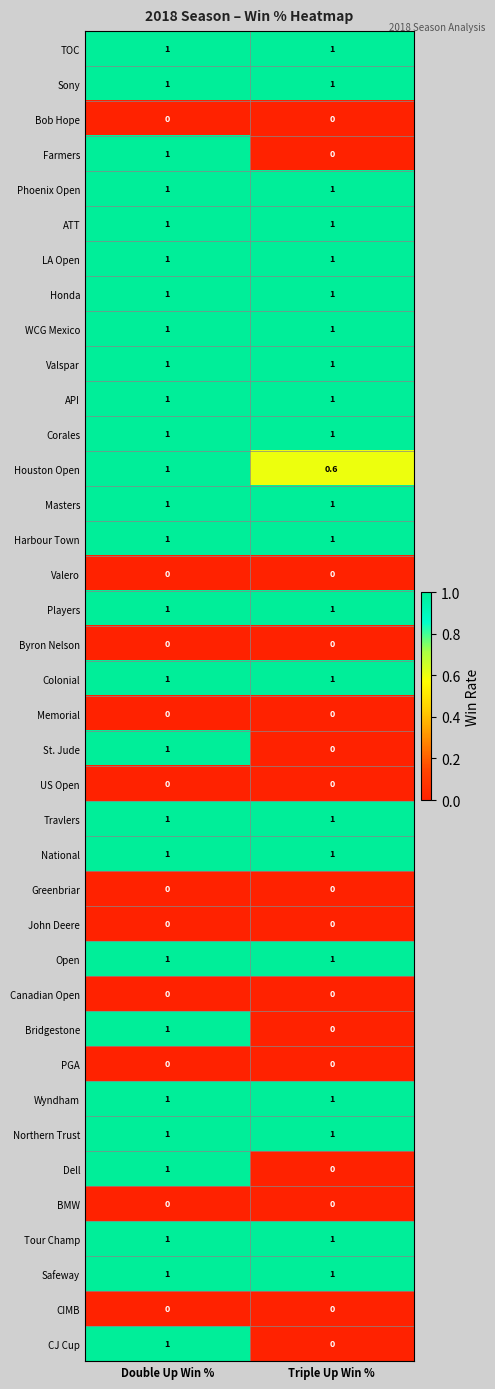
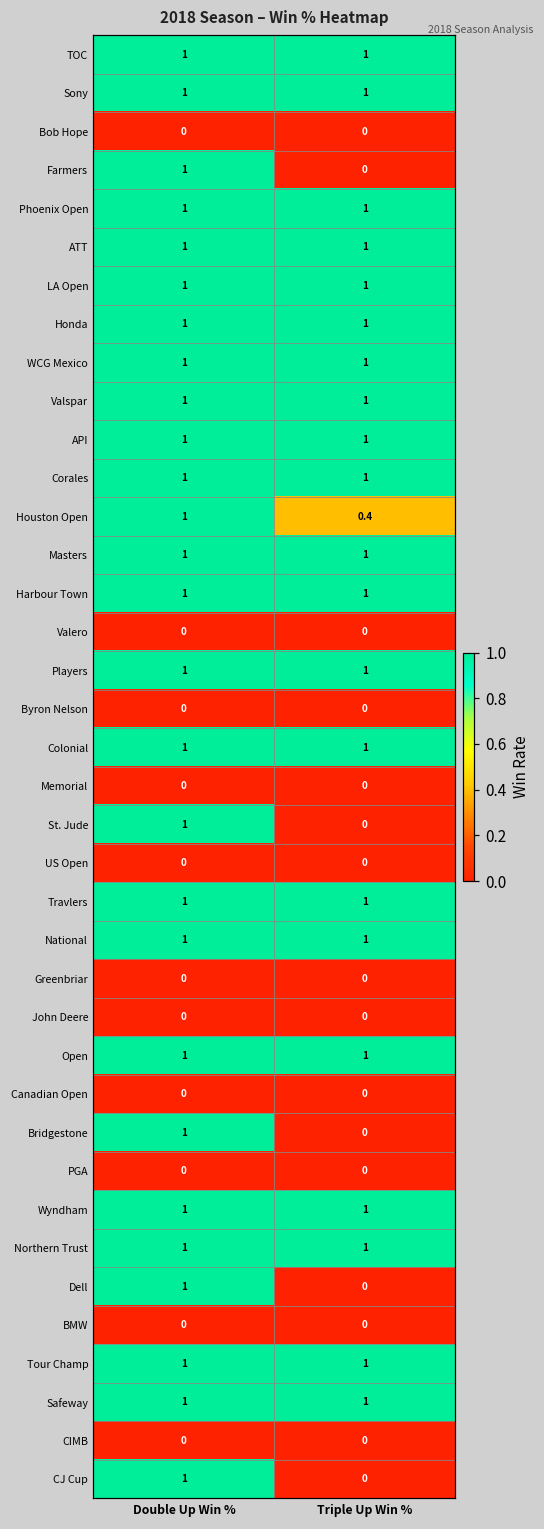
Houston Open, Triple Up Win %: 0.6 -> 0.4
